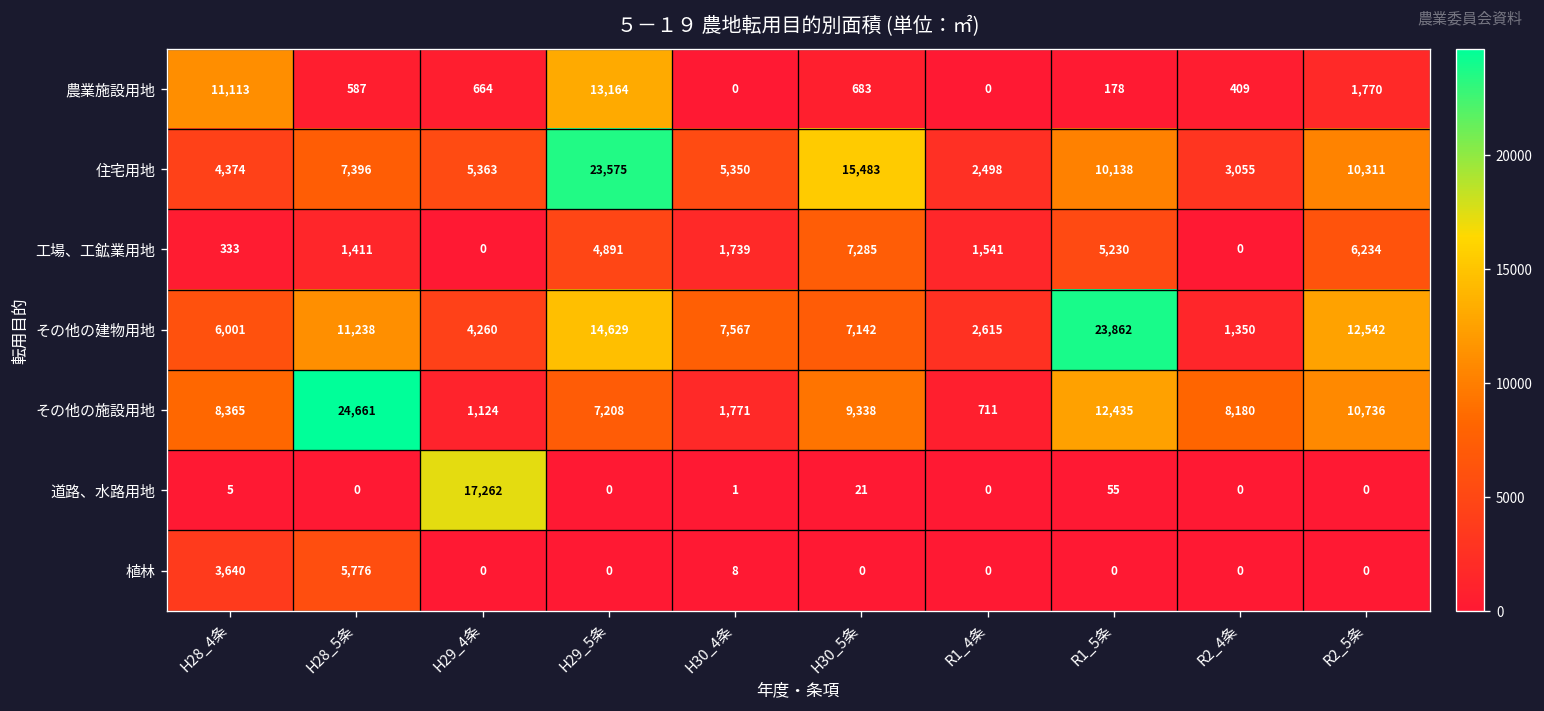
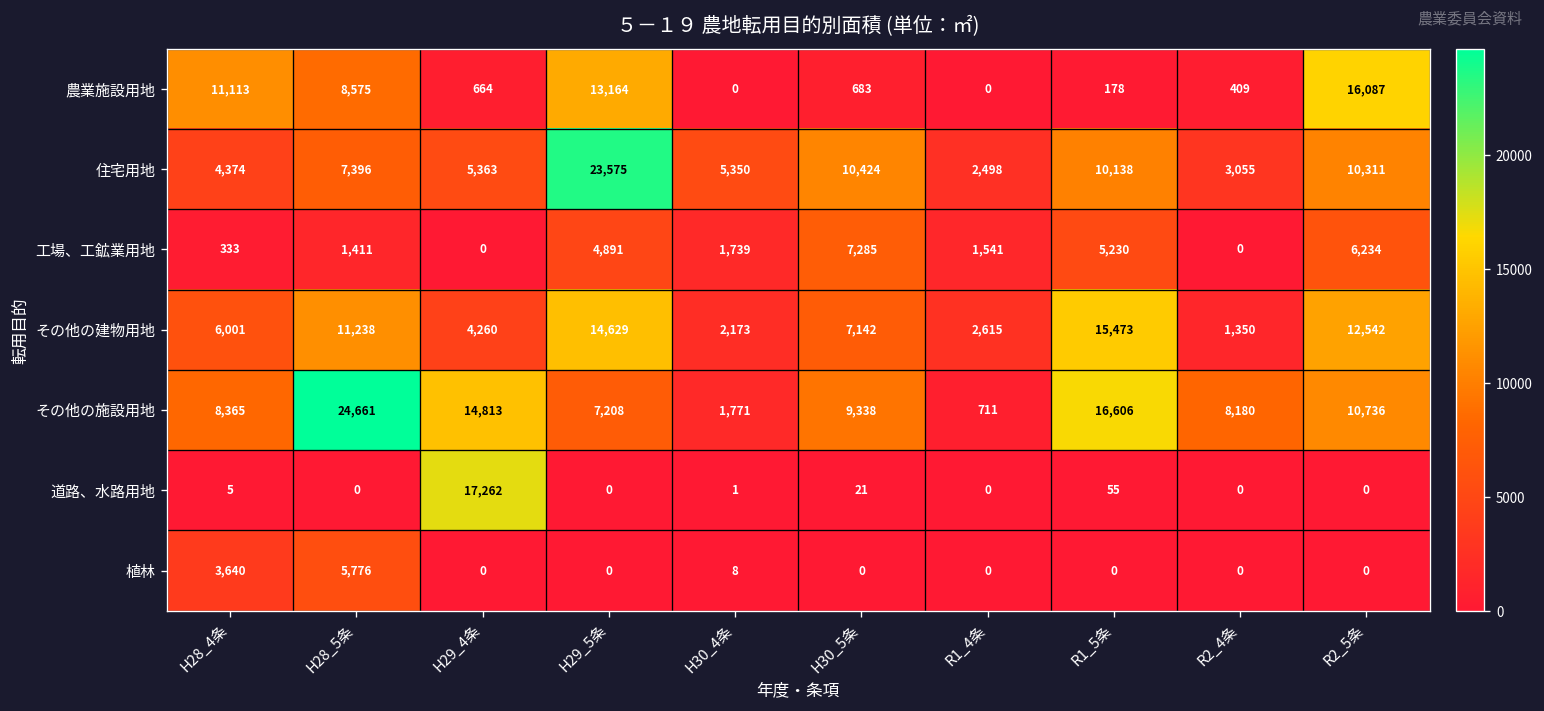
農業施設用地, H28_5条: 587 -> 8,575
農業施設用地, R2_5条: 1,770 -> 16,087
住宅用地, H30_5条: 15,483 -> 10,424
その他の建物用地, H30_4条: 7,567 -> 2,173
その他の建物用地, R1_5条: 23,862 -> 15,473
その他の施設用地, H29_4条: 1,124 -> 14,813
その他の施設用地, R1_5条: 12,435 -> 16,606
